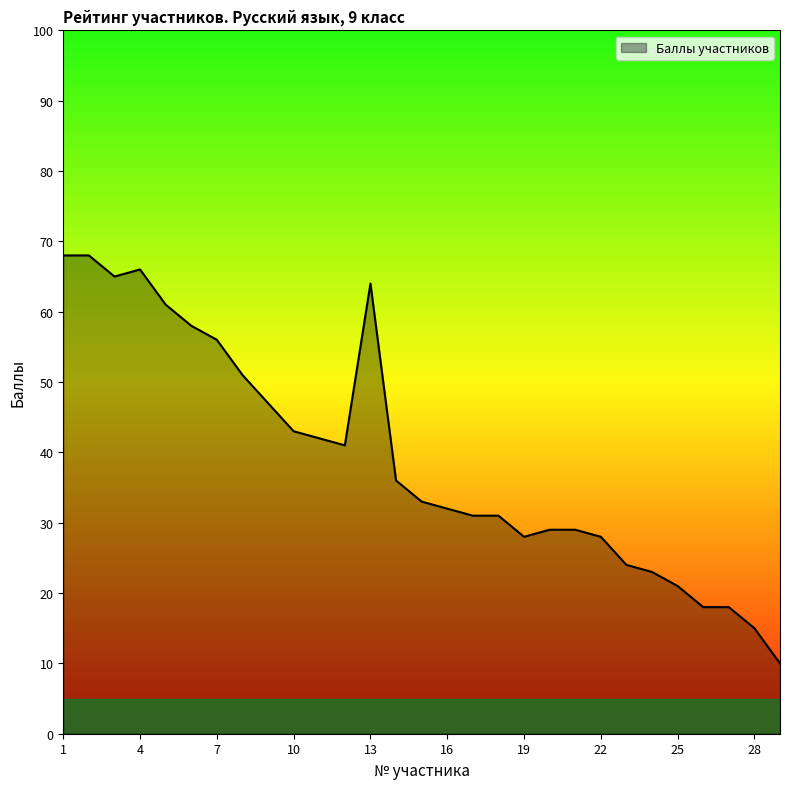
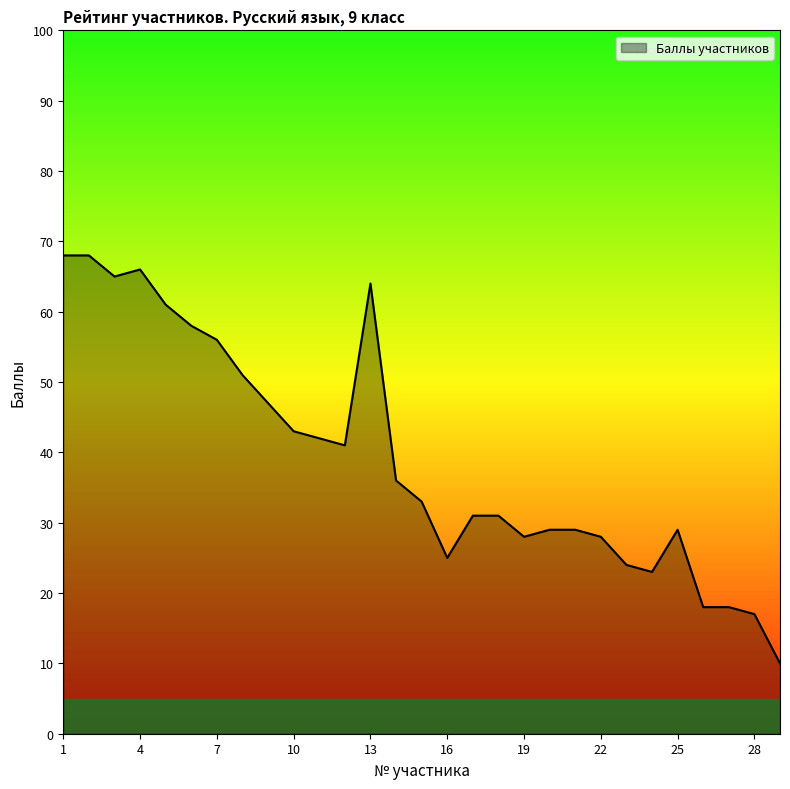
16: 32 -> 25
25: 21 -> 29
28: 15 -> 17
